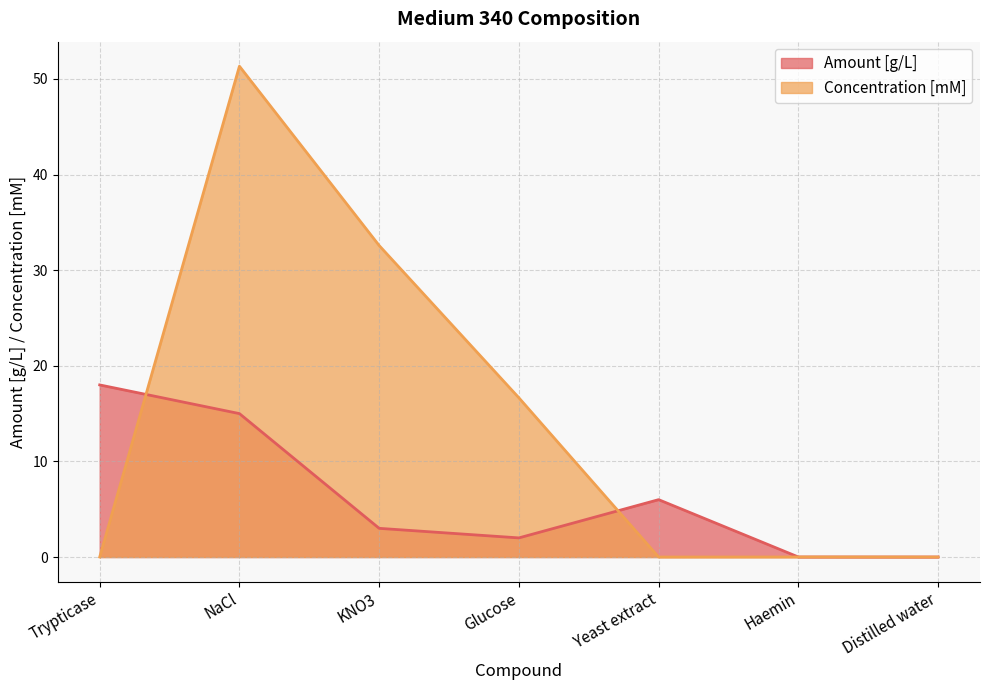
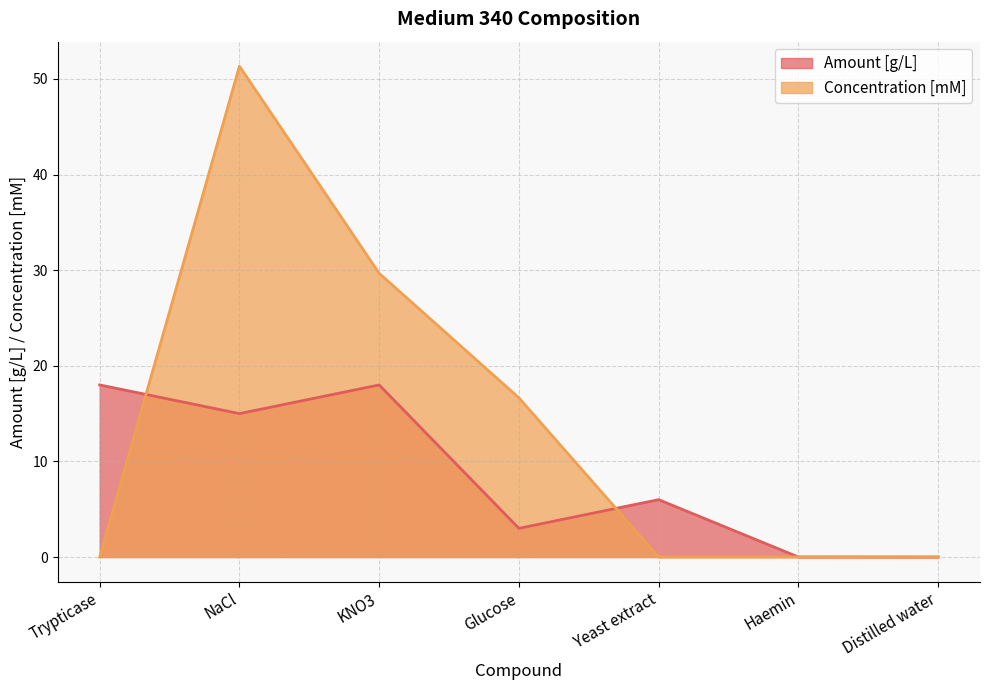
Amount [g/L], KNO3: 3 -> 18
Concentration [mM], KNO3: 33 -> 30
Amount [g/L], Glucose: 2 -> 3
